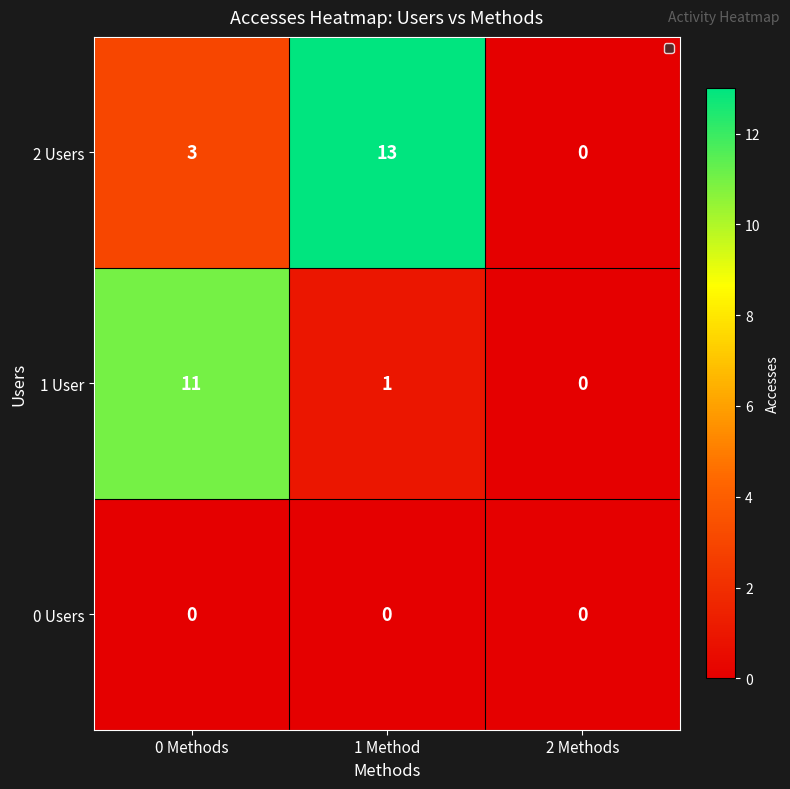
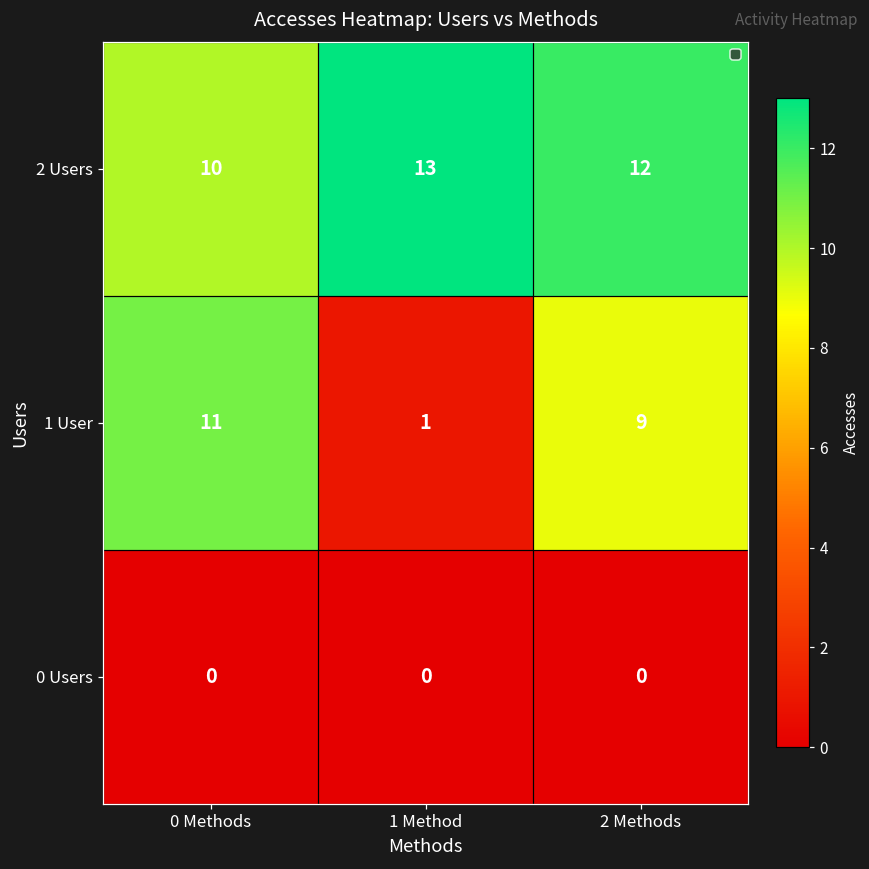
2 Users, 0 Methods: 3 -> 10
2 Users, 2 Methods: 0 -> 12
1 User, 2 Methods: 0 -> 9
